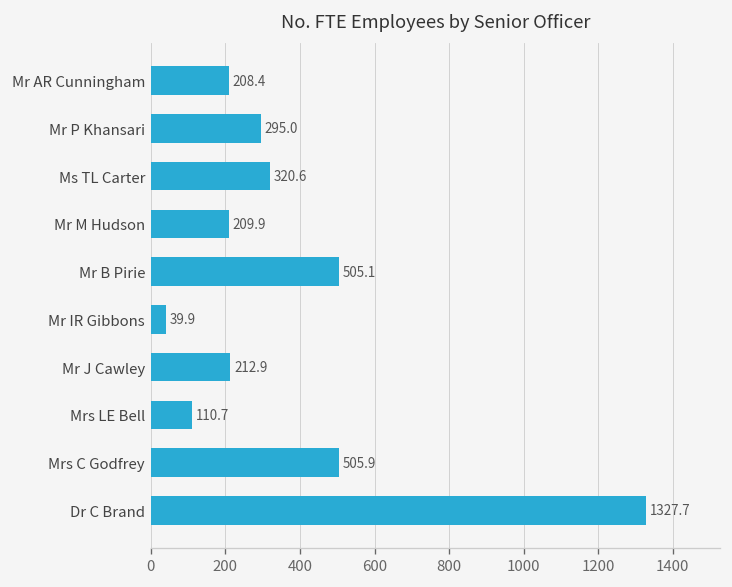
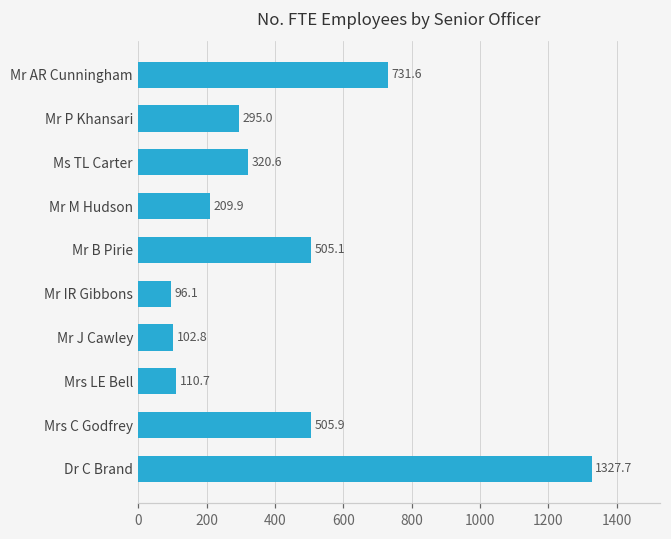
Mr AR Cunningham: 208.4 -> 731.6
Mr IR Gibbons: 39.9 -> 96.1
Mr J Cawley: 212.9 -> 102.8
